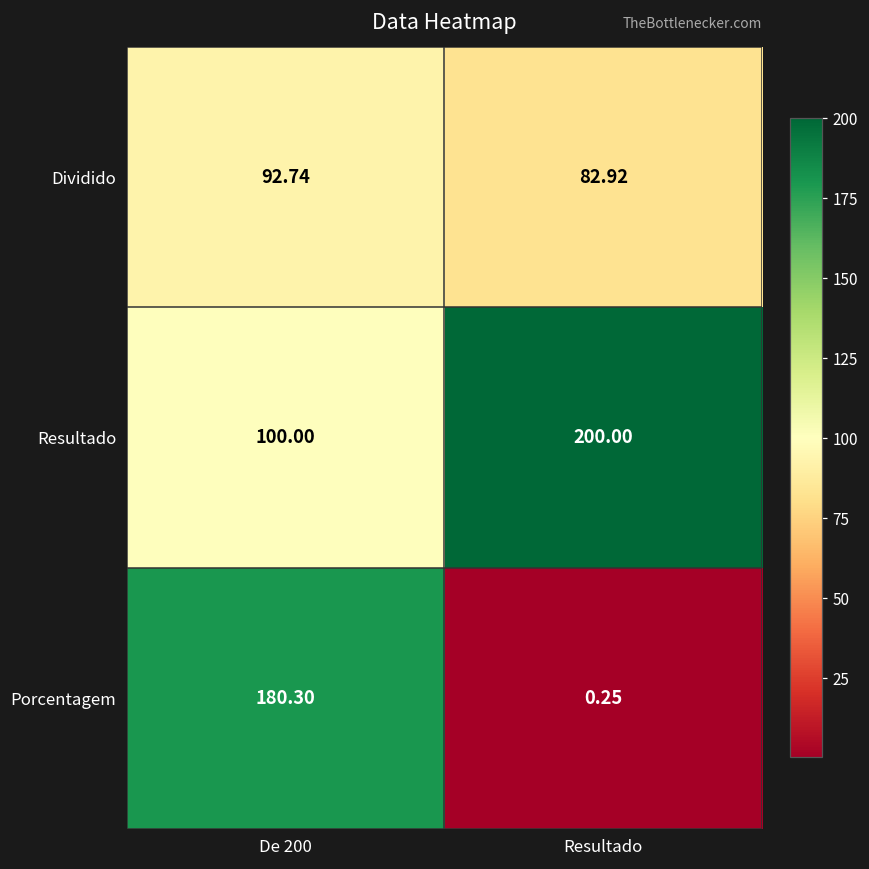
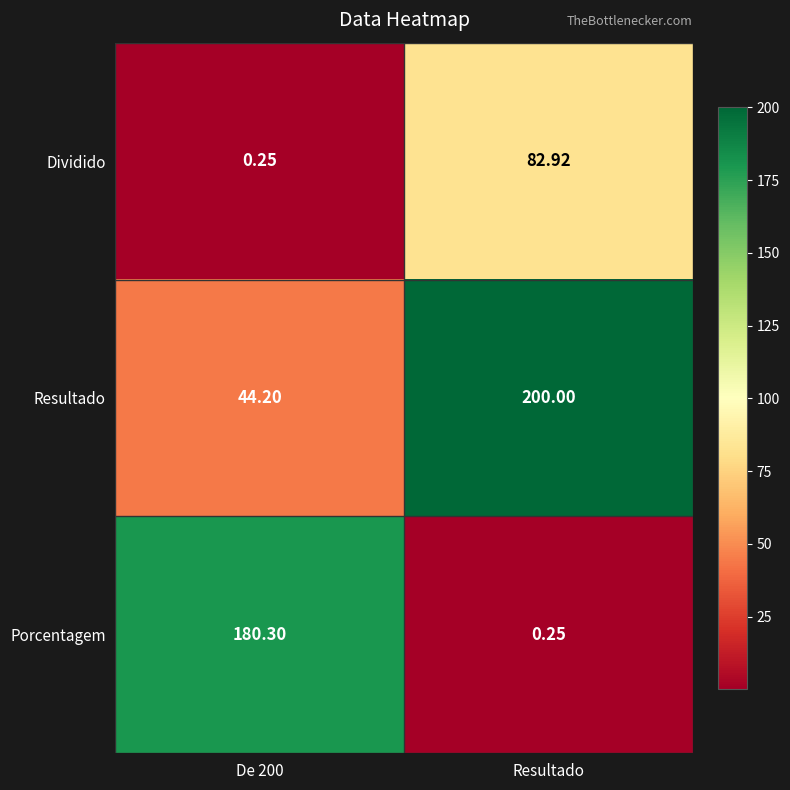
Dividido, De 200: 92.74 -> 0.25
Resultado, De 200: 100.00 -> 44.20
